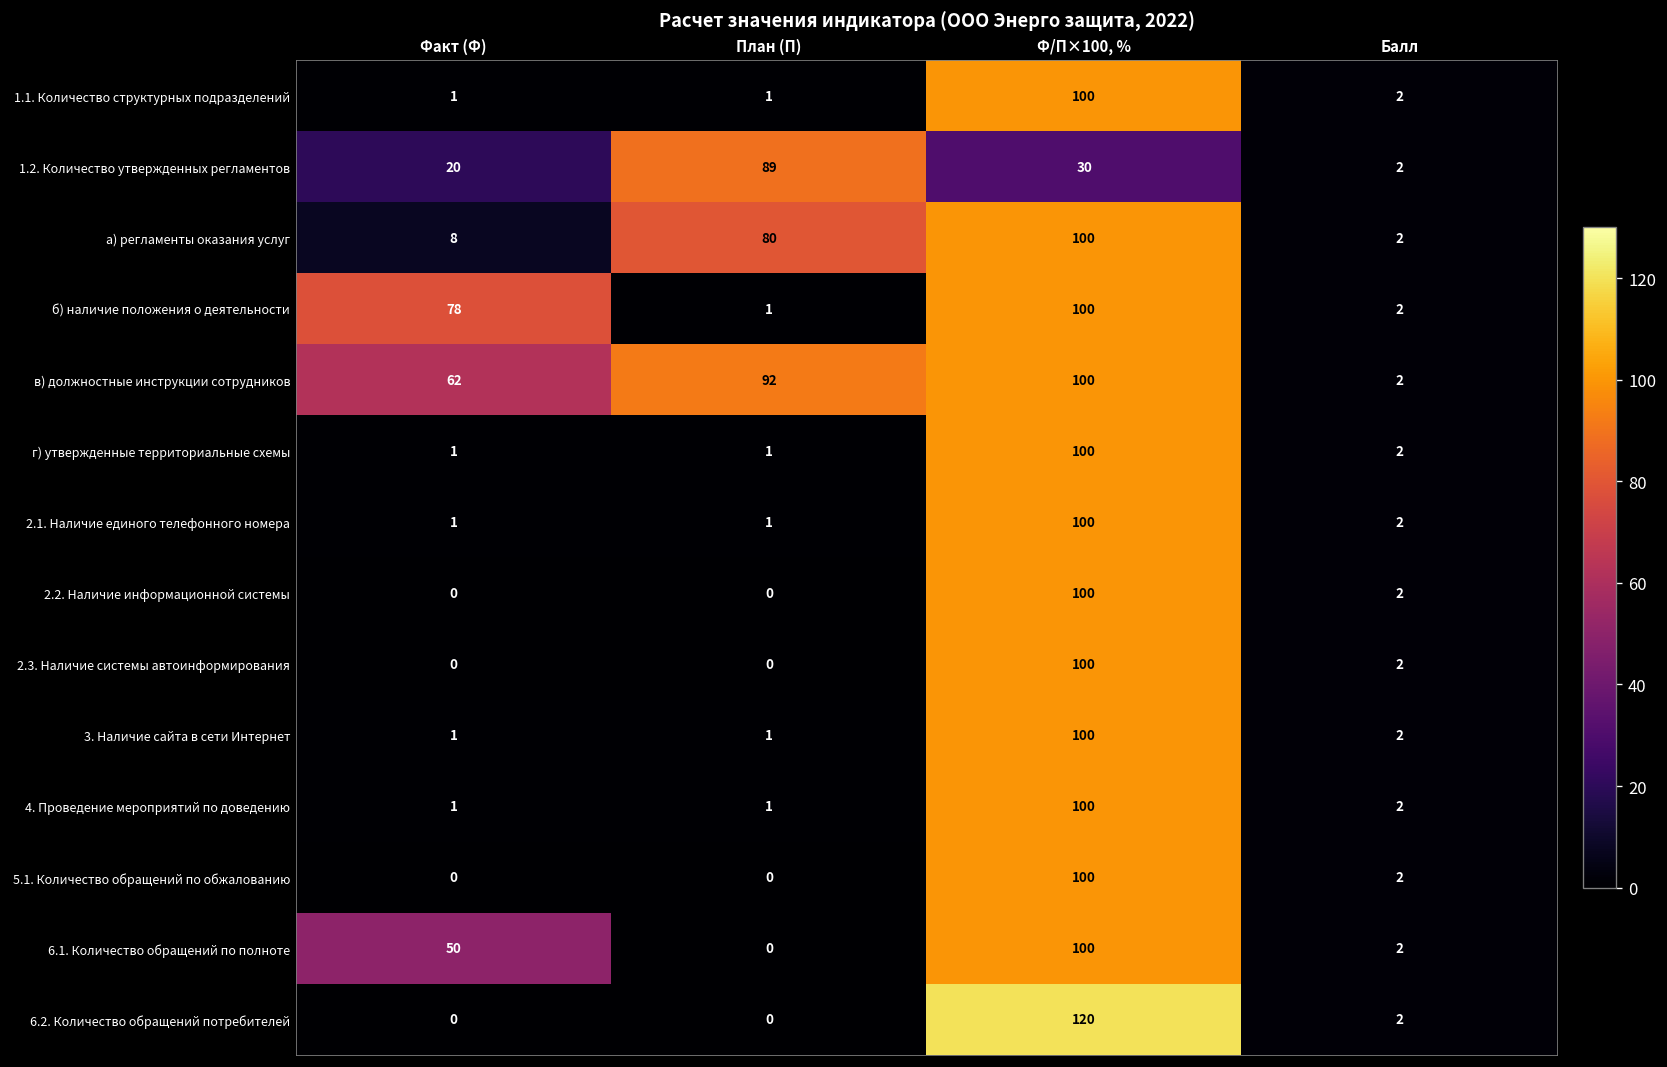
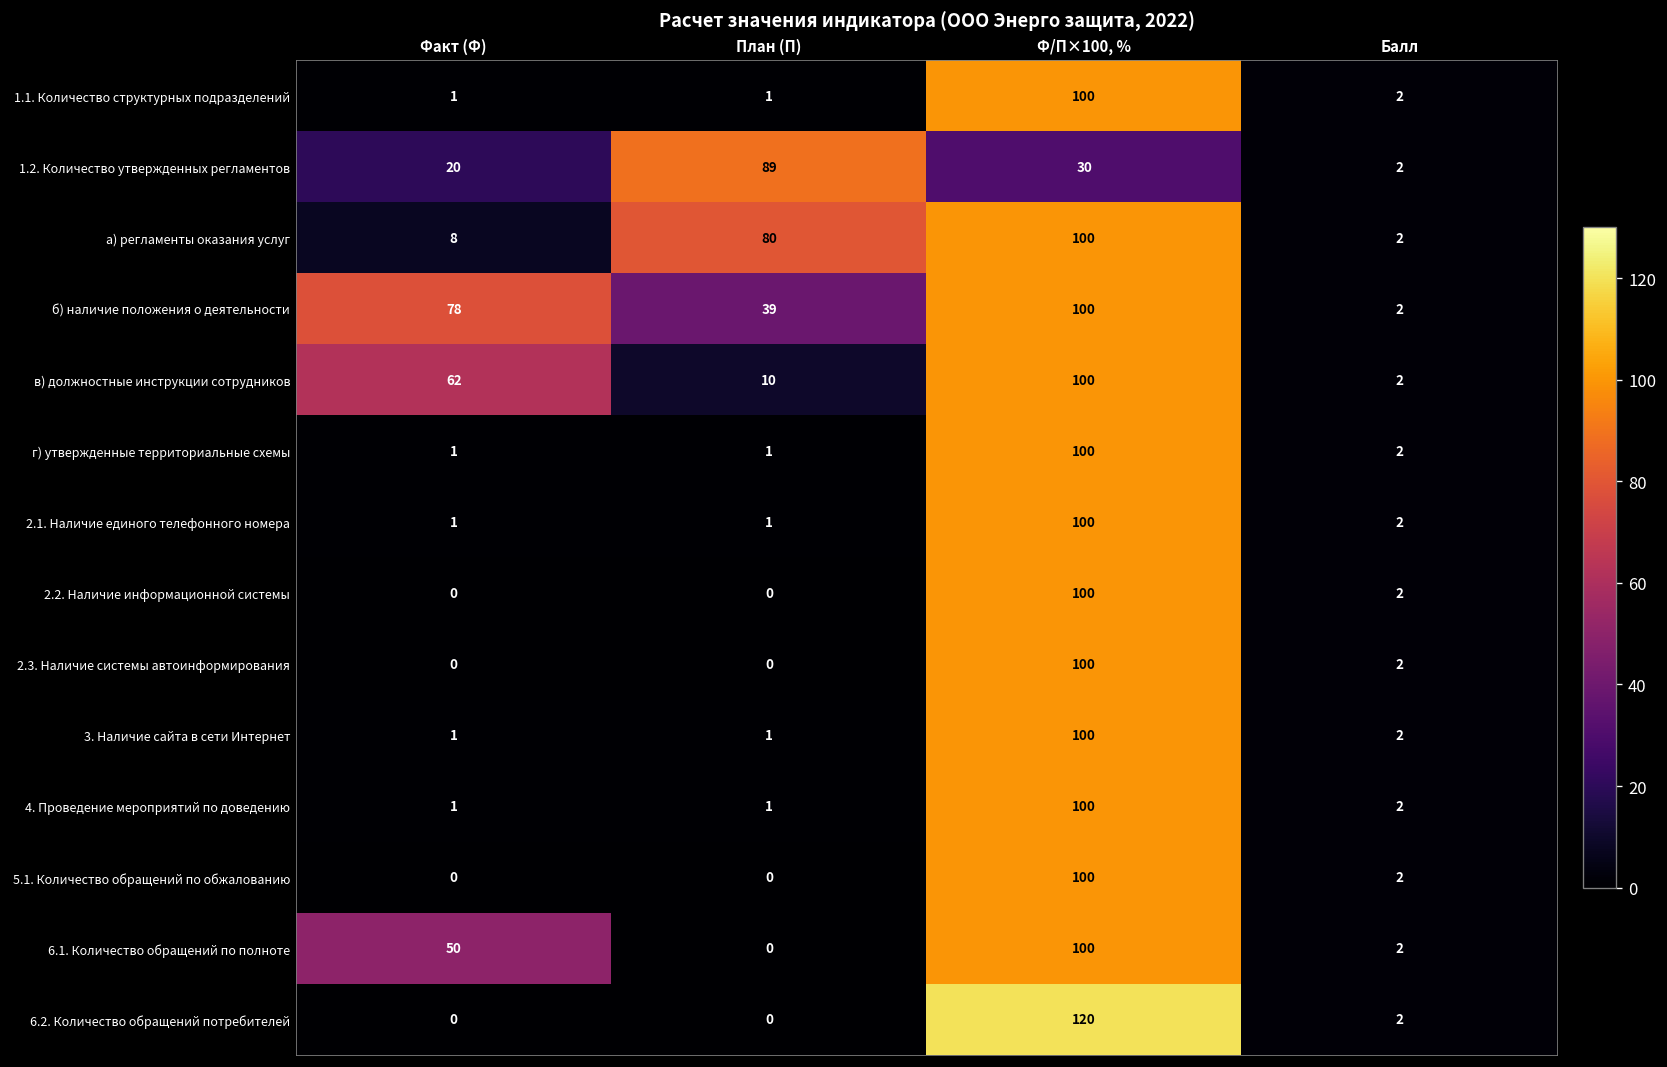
б) наличие положения о деятельности, План (П): 1 -> 39
в) должностные инструкции сотрудников, План (П): 92 -> 10
